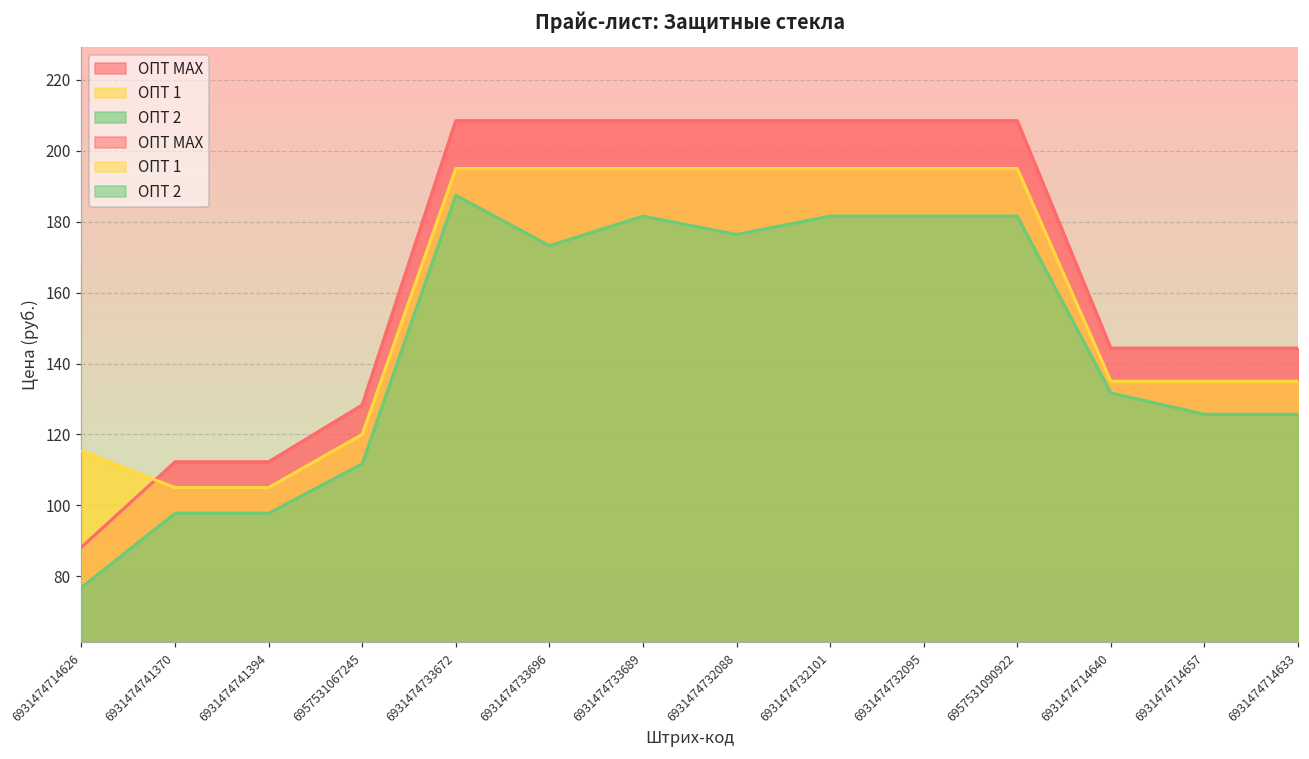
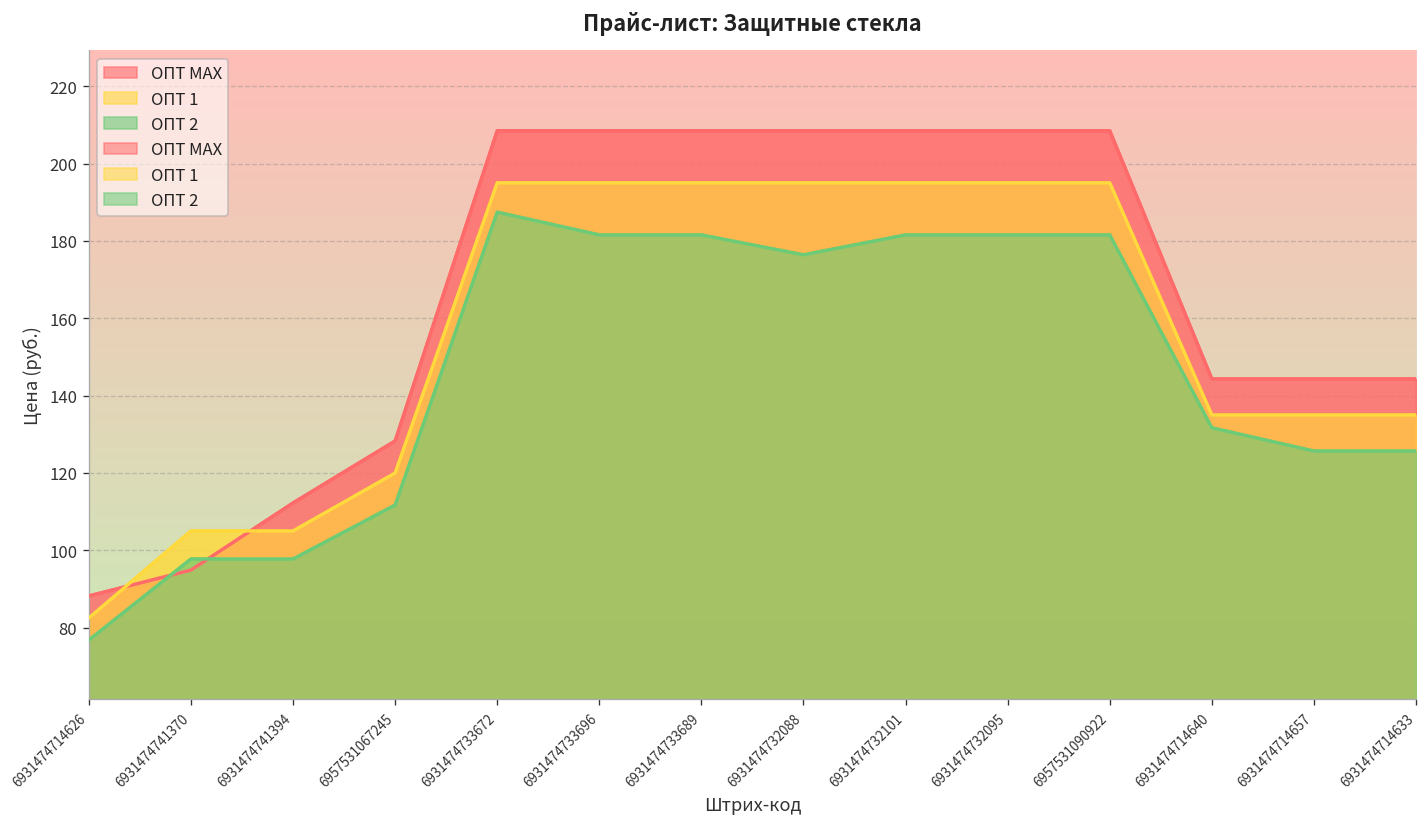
ОПТ 1, 6931474714626: 115 -> 83
ОПТ МАХ, 6931474741370: 112 -> 95
ОПТ 2, 6931474733696: 173 -> 182
